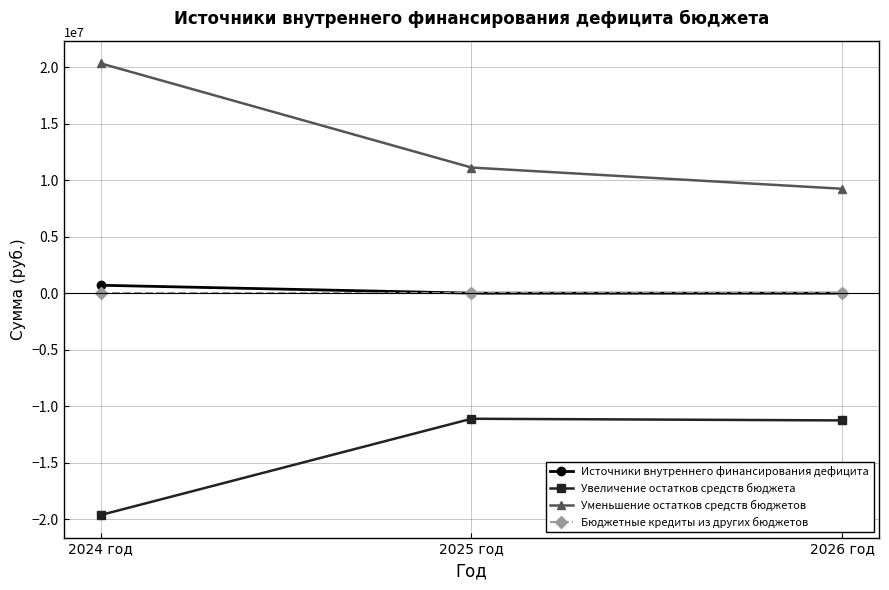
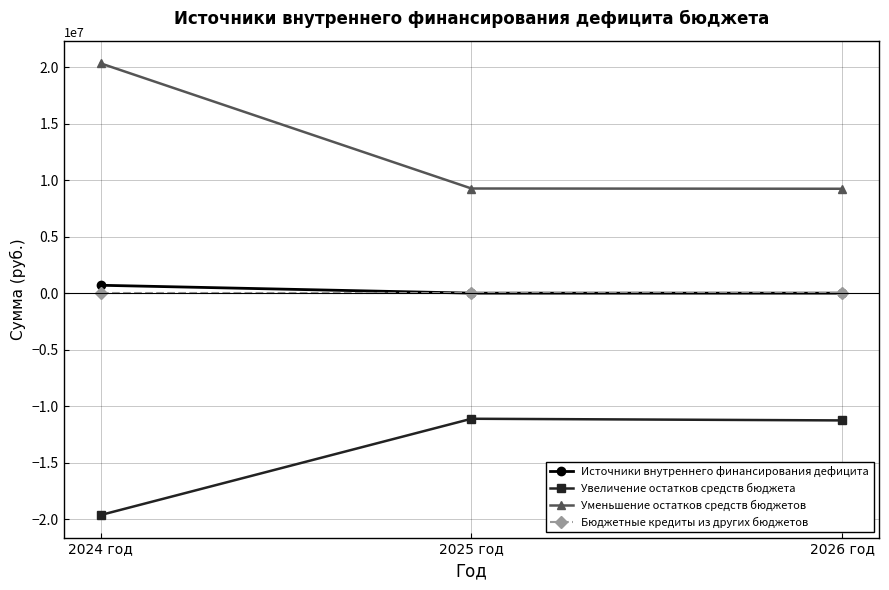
Уменьшение остатков средств бюджетов, 2025 год: 11100000 -> 9300000
